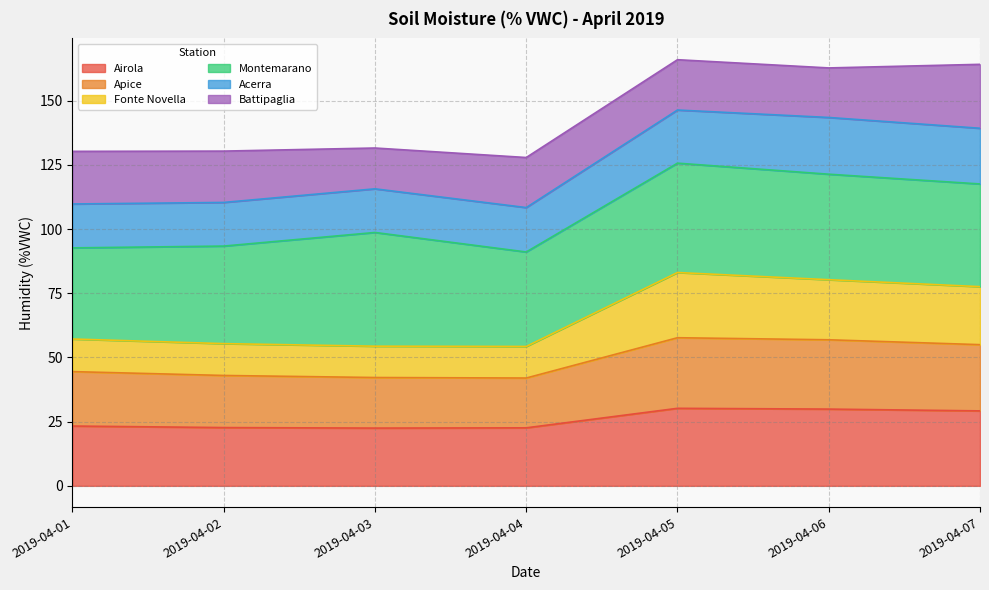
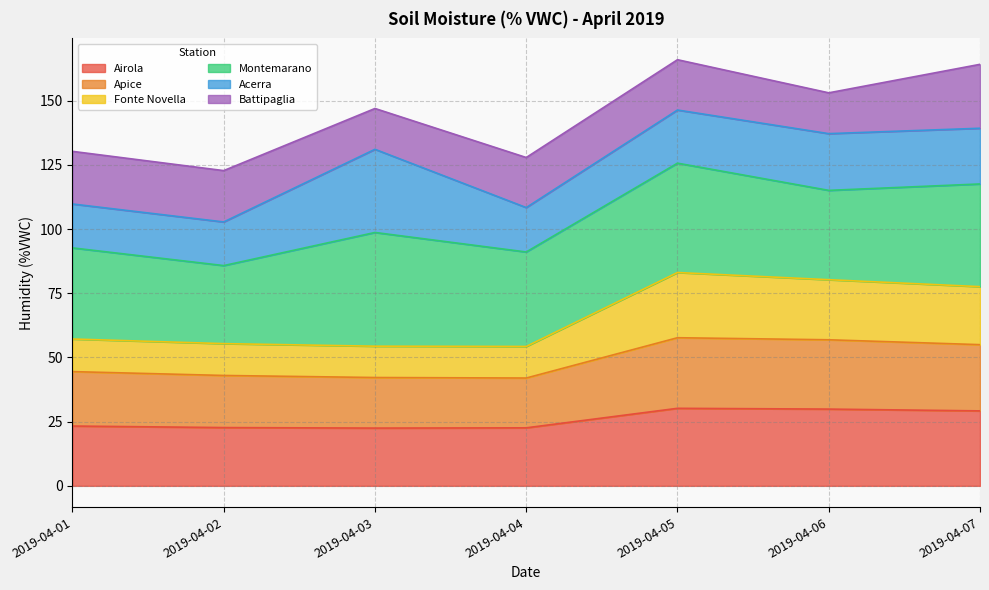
Montemarano, 2019-04-02: 38 -> 30
Acerra, 2019-04-03: 17 -> 32
Montemarano, 2019-04-06: 41 -> 35
Battipaglia, 2019-04-06: 19 -> 16
